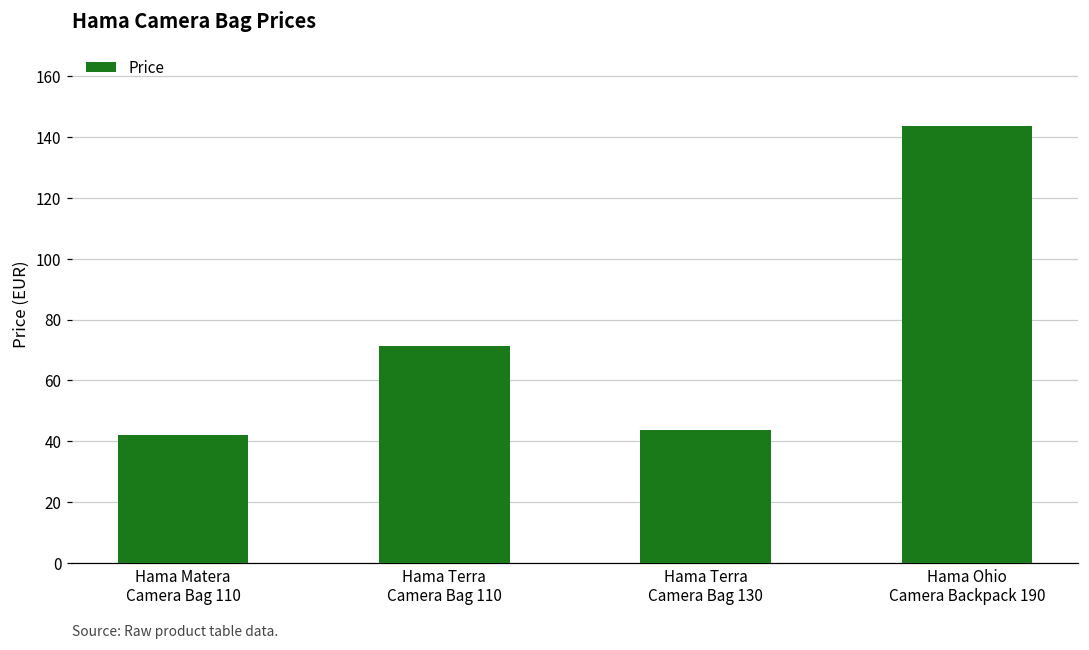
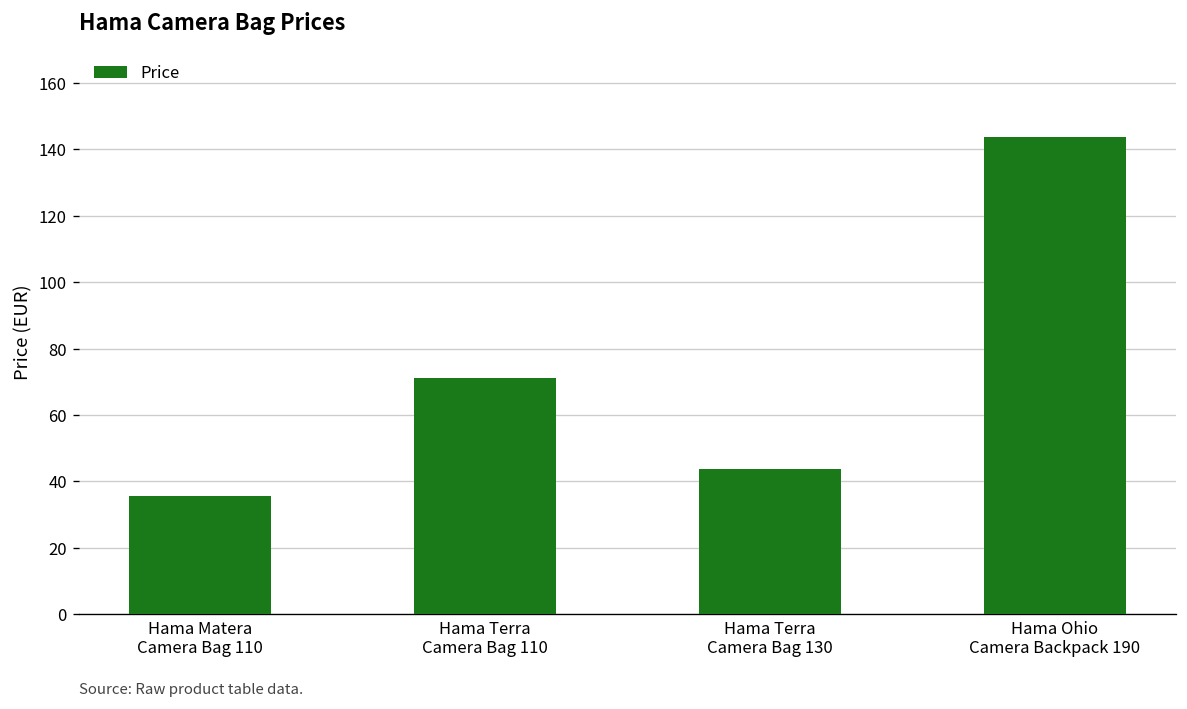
Hama Matera Camera Bag 110: 42 -> 36
